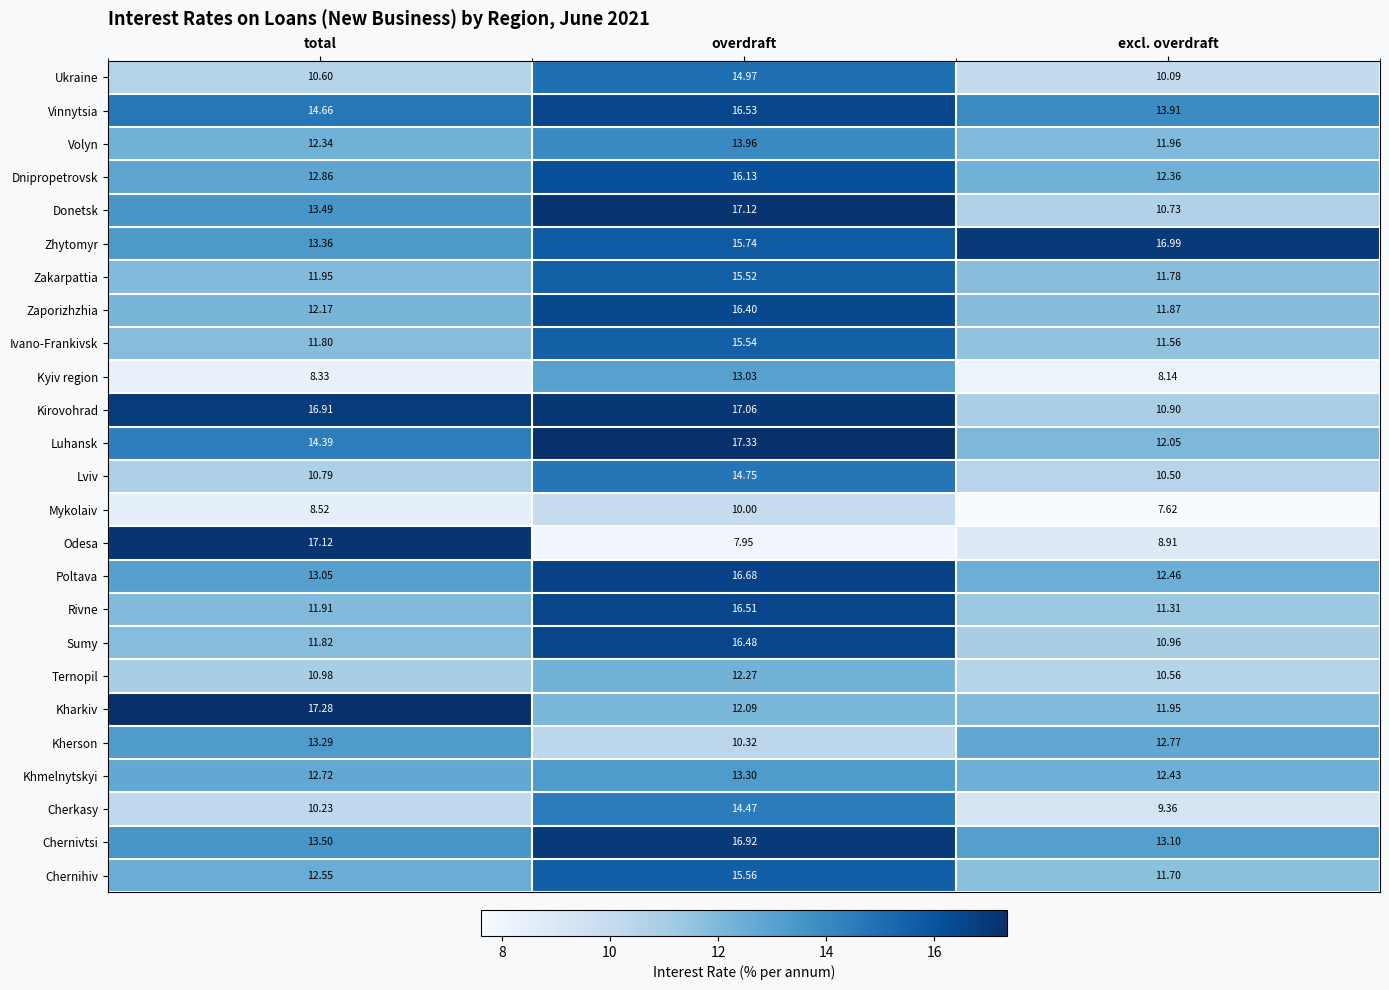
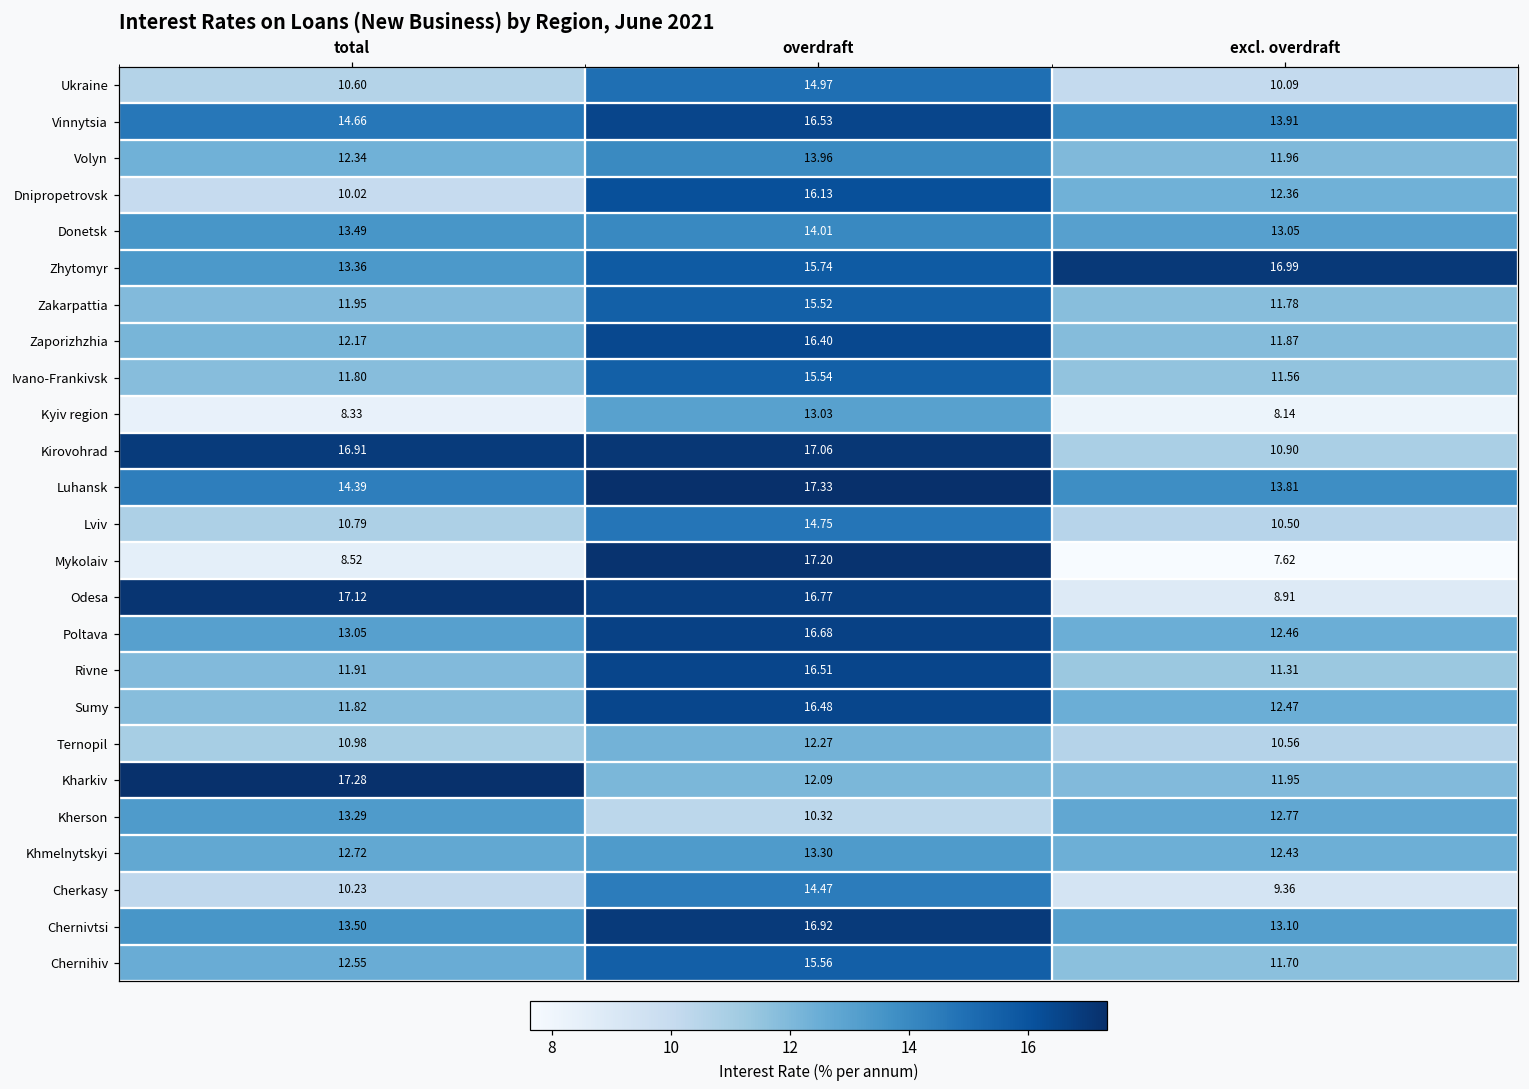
Dnipropetrovsk, total: 12.86 -> 10.02
Donetsk, overdraft: 17.12 -> 14.01
Donetsk, excl. overdraft: 10.73 -> 13.05
Luhansk, excl. overdraft: 12.05 -> 13.81
Mykolaiv, overdraft: 10.00 -> 17.20
Odesa, overdraft: 7.95 -> 16.77
Sumy, excl. overdraft: 10.96 -> 12.47
